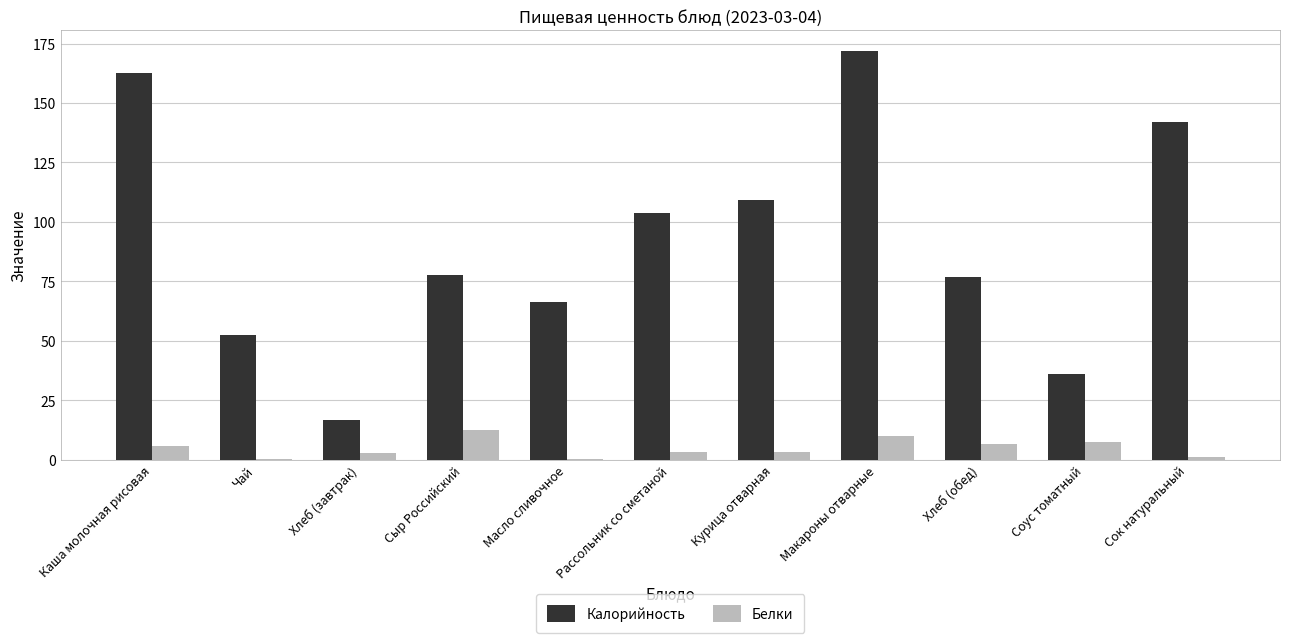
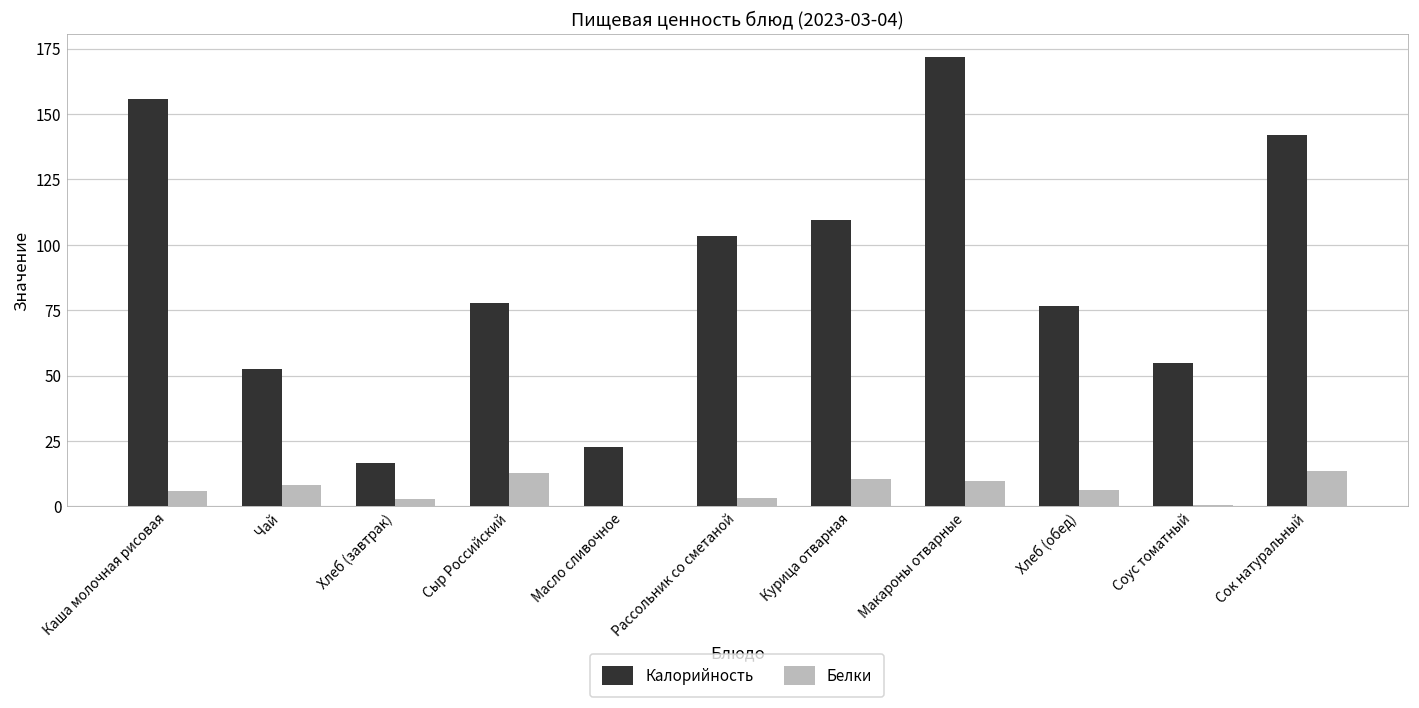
Калорийность, Каша молочная рисовая: 163 -> 156
Белки, Чай: 0 -> 8
Калорийность, Масло сливочное: 66 -> 23
Белки, Курица отварная: 3 -> 11
Калорийность, Соус томатный: 36 -> 55
Белки, Соус томатный: 8 -> 0
Белки, Сок натуральный: 1 -> 13
